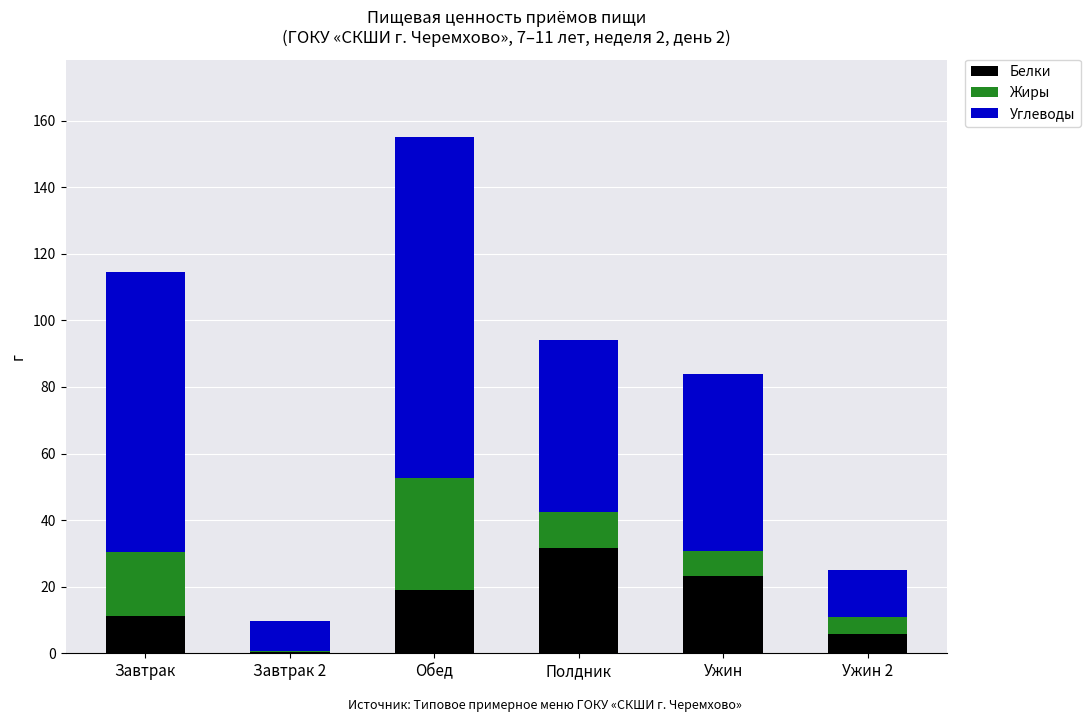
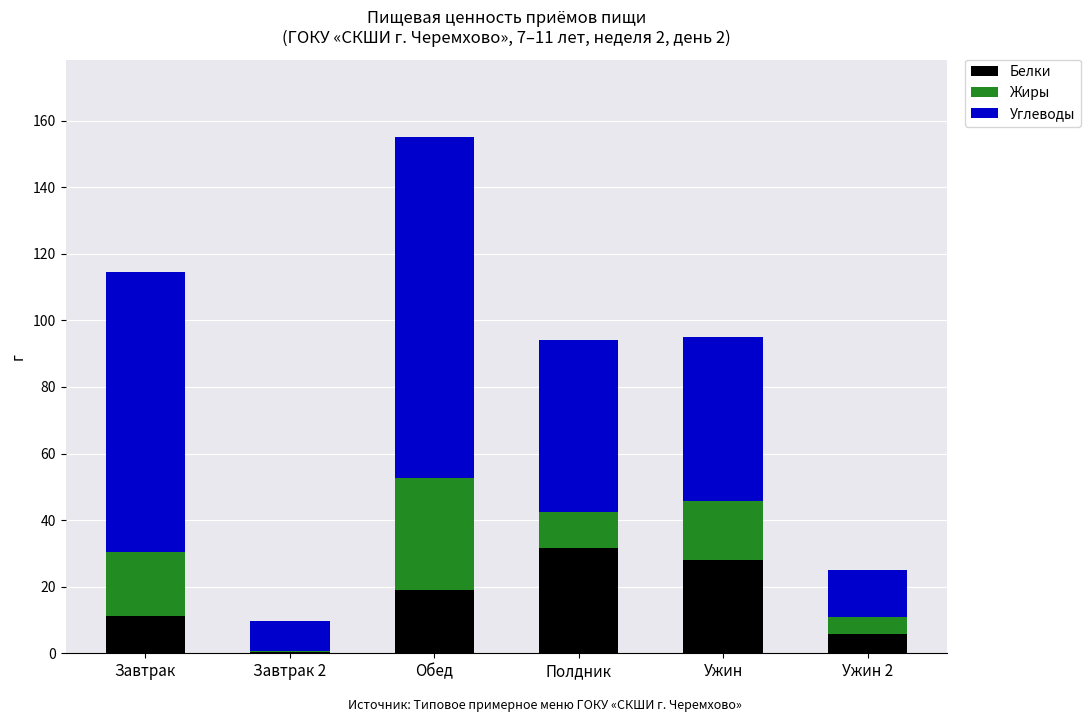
Белки, Ужин: 23 -> 28
Жиры, Ужин: 8 -> 18
Углеводы, Ужин: 53 -> 49
